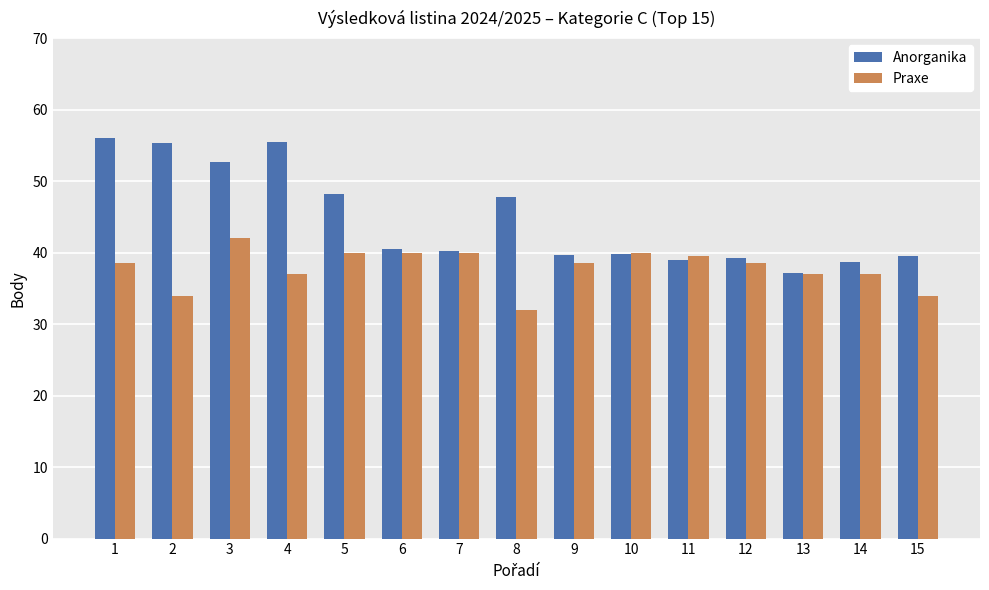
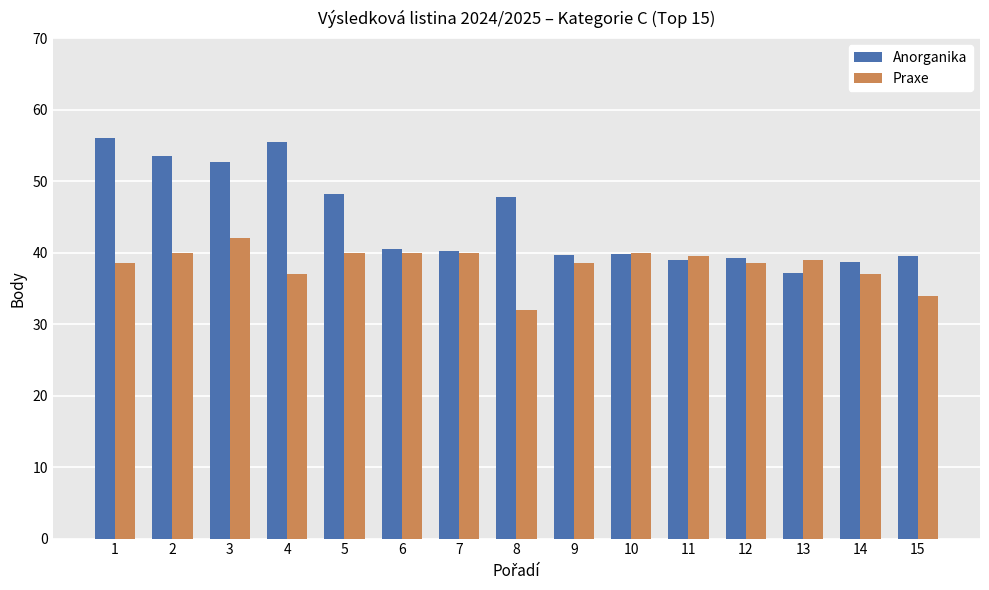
Anorganika, 2: 55 -> 54
Praxe, 2: 34 -> 40
Praxe, 13: 37 -> 39
